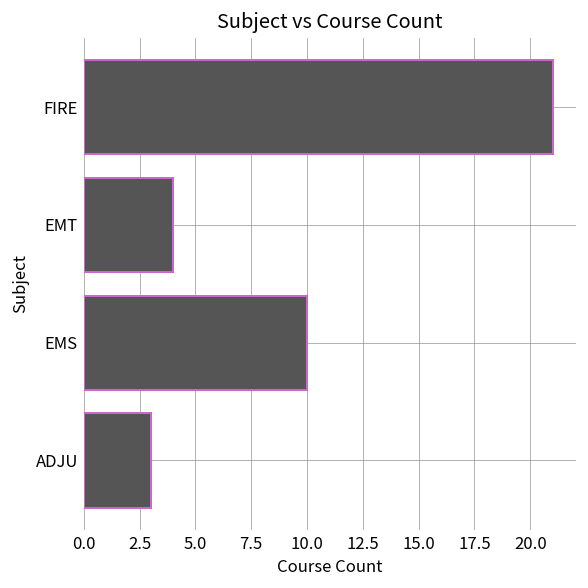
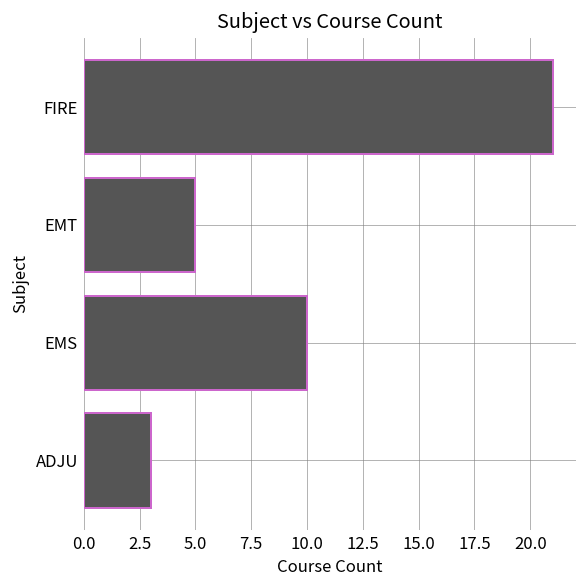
EMT: 4 -> 5
